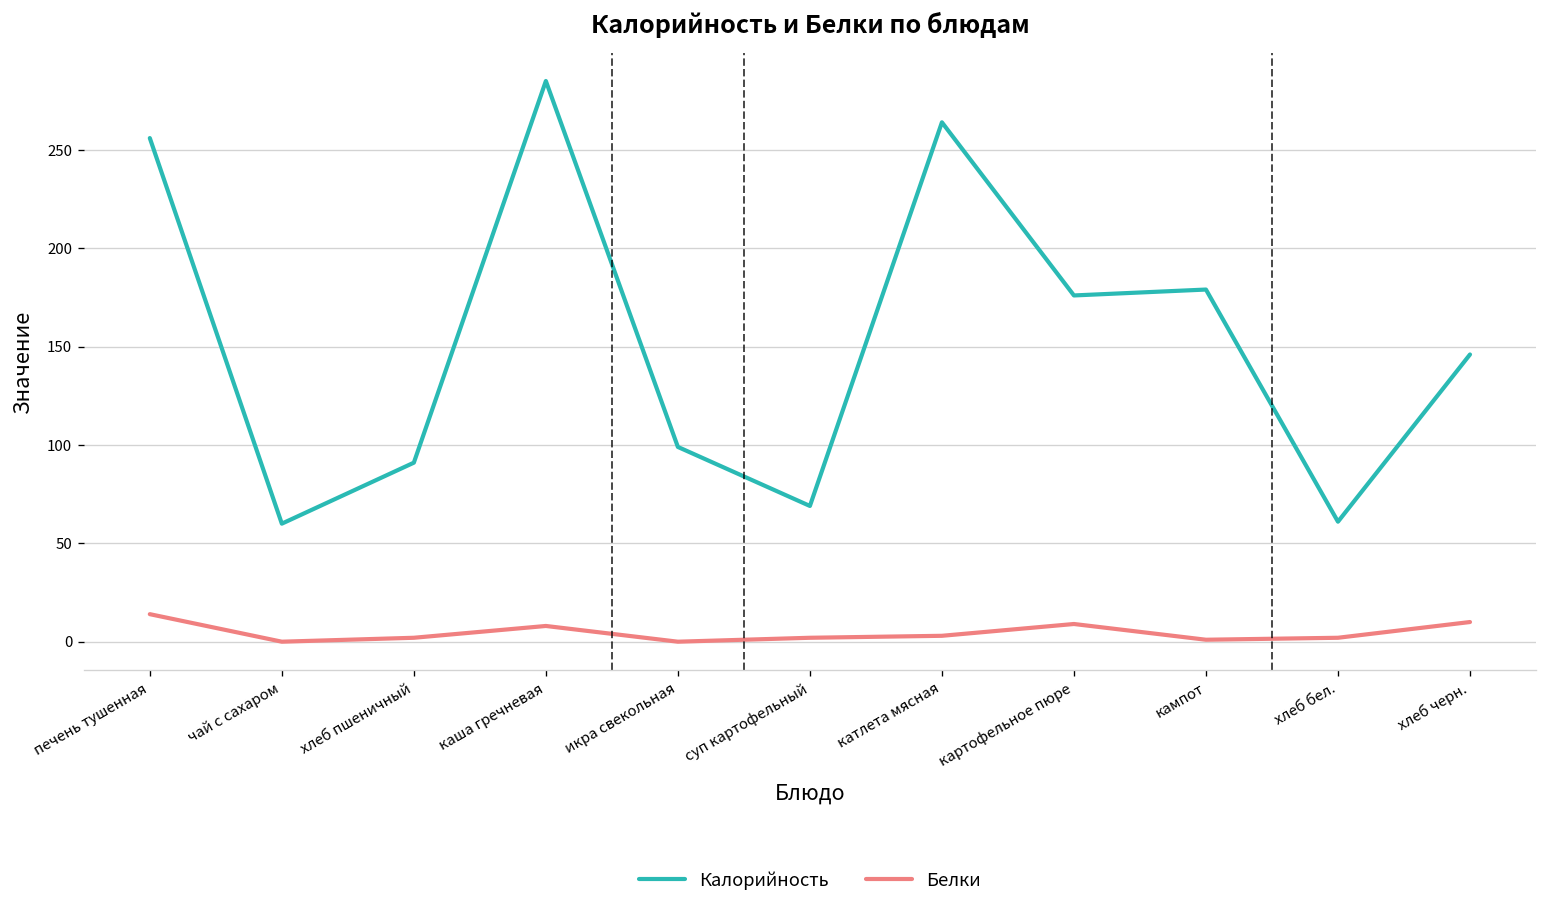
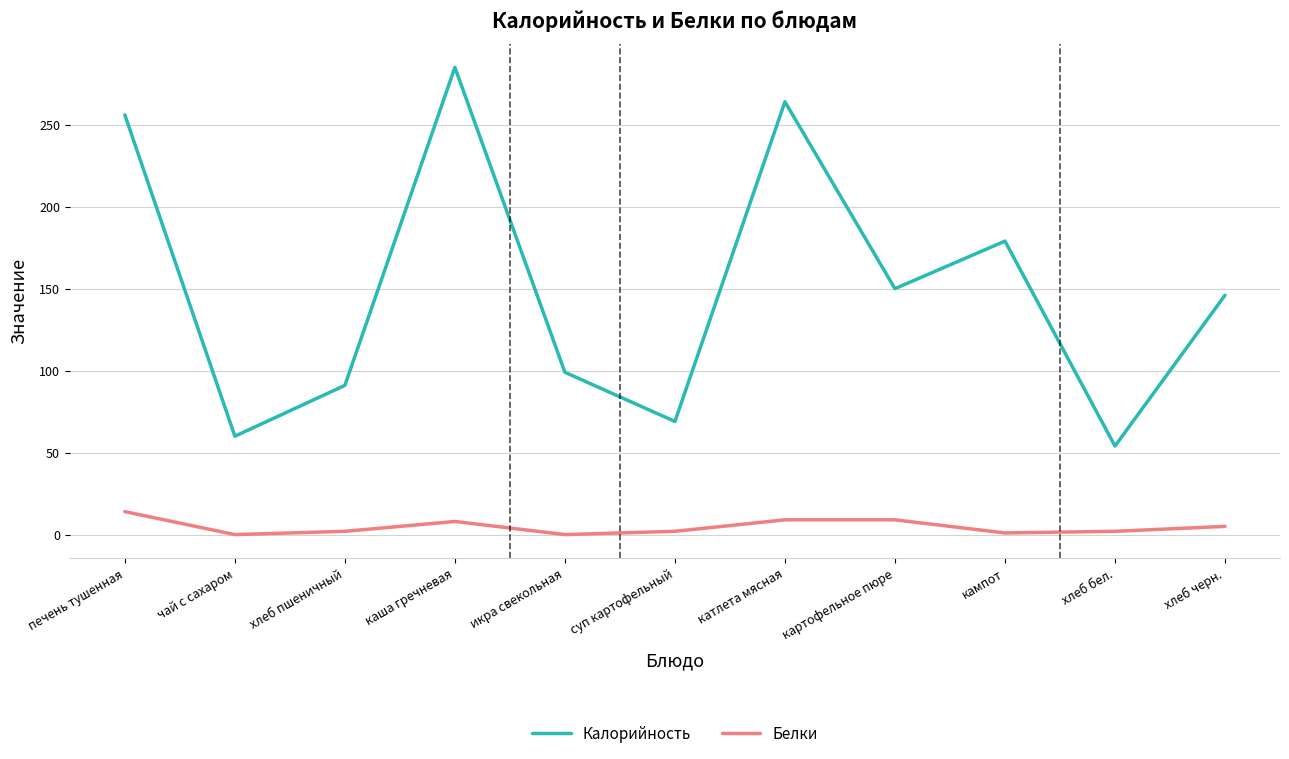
Белки, катлета мясная: 3 -> 9
Калорийность, картофельное пюре: 176 -> 150
Калорийность, хлеб бел.: 61 -> 54
Белки, хлеб черн.: 10 -> 5
